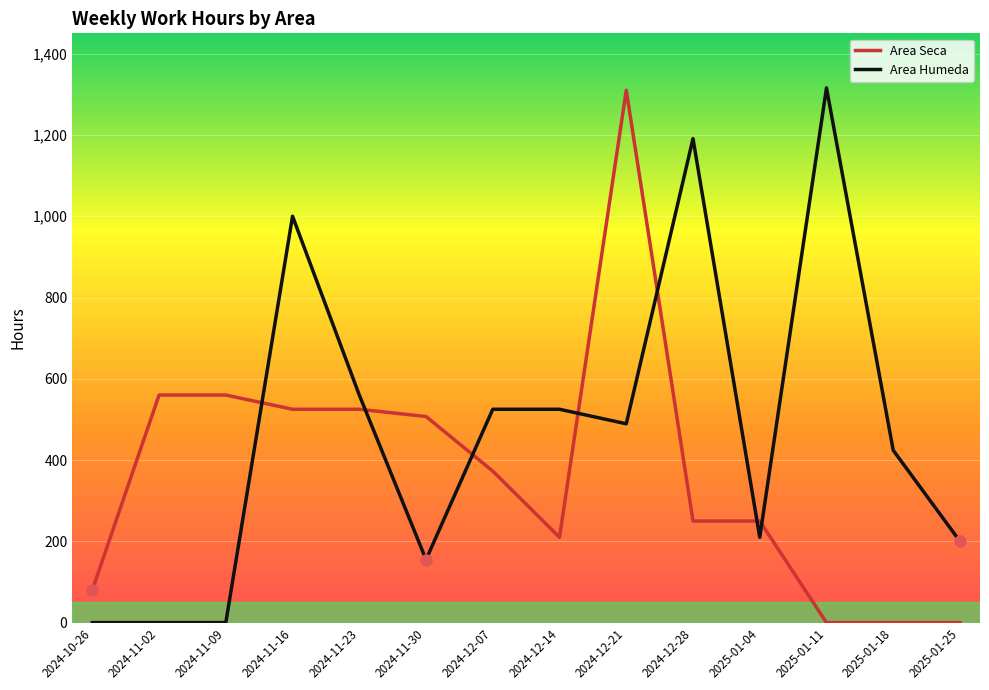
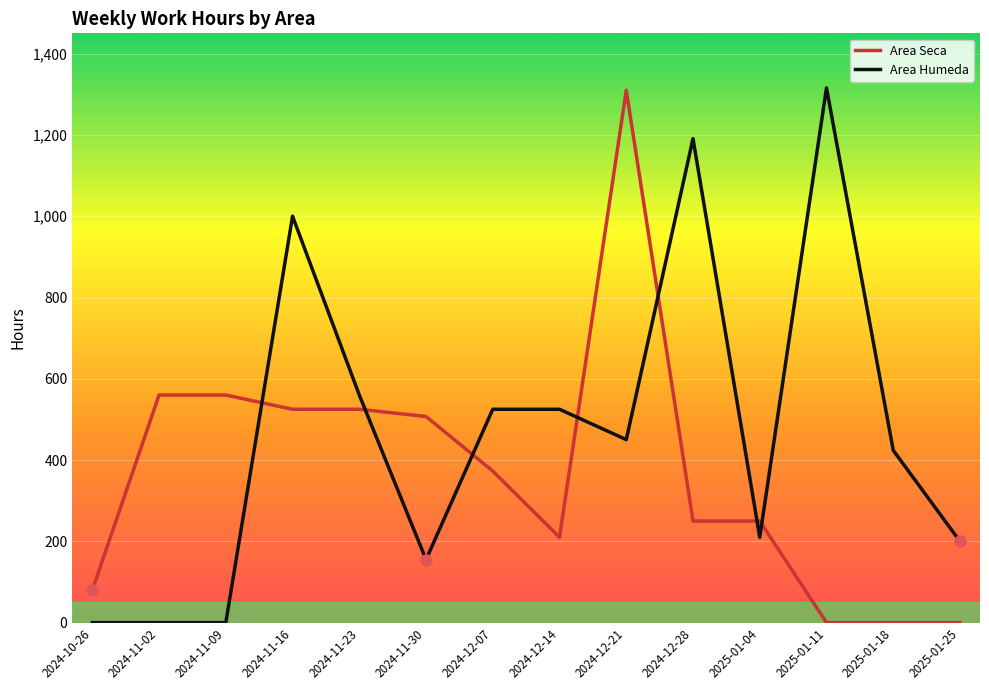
Area Humeda, 2024-12-21: 490 -> 450
